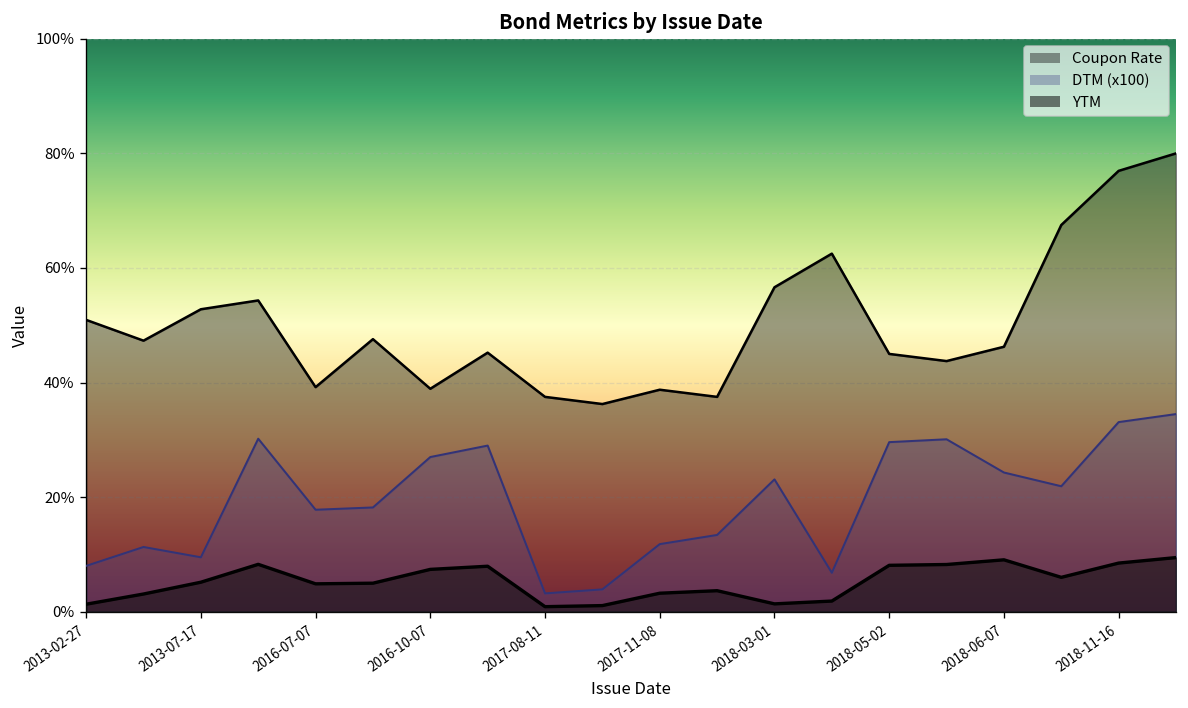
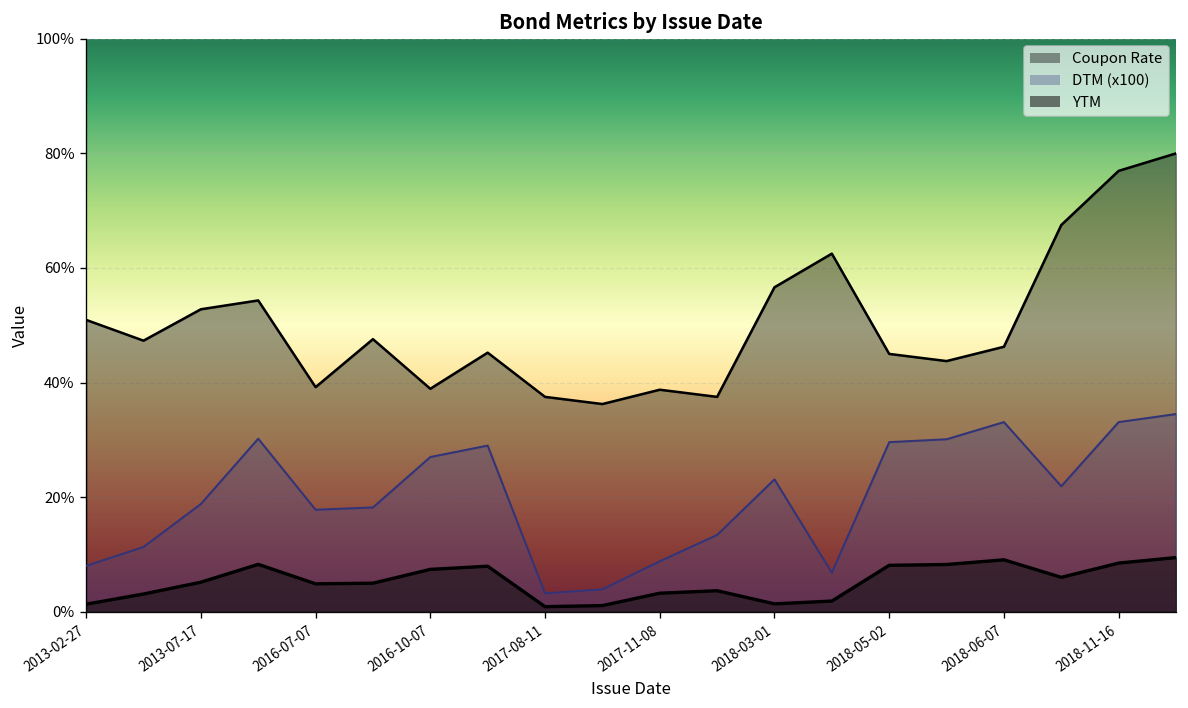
DTM (x100), 2013-07-17: 10% -> 19%
DTM (x100), 2017-11-08: 12% -> 9%
DTM (x100), 2018-06-07: 24% -> 33%
